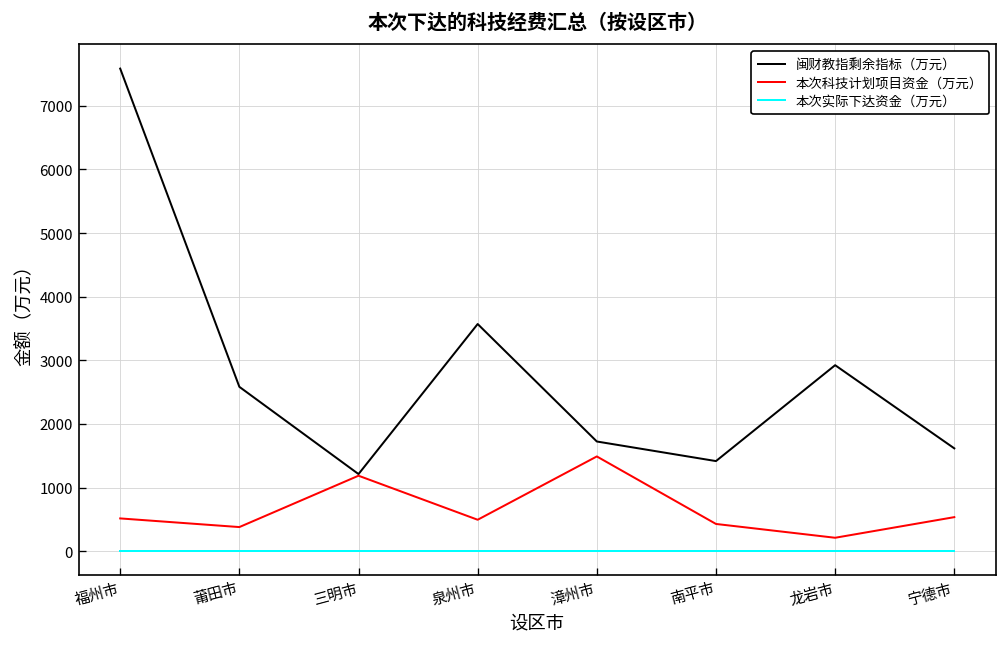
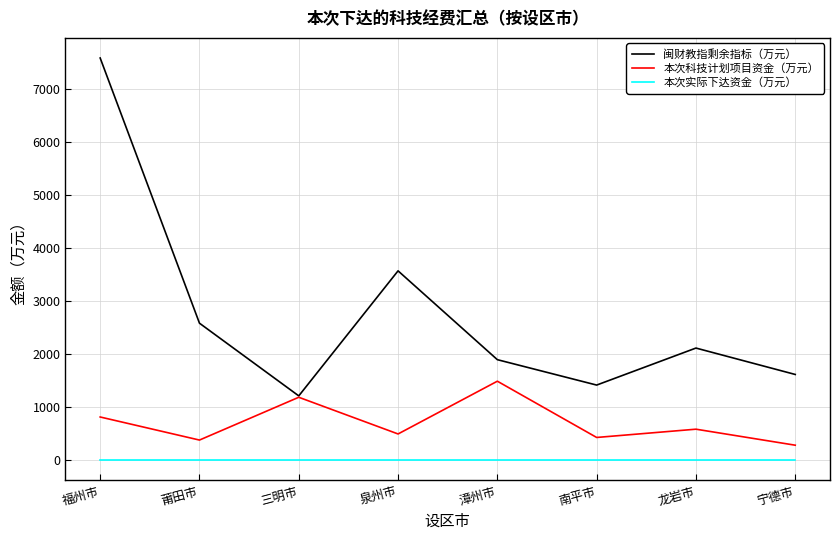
本次科技计划项目资金（万元）, 福州市: 500 -> 800
闽财教指剩余指标（万元）, 漳州市: 1700 -> 1900
闽财教指剩余指标（万元）, 龙岩市: 2900 -> 2100
本次科技计划项目资金（万元）, 龙岩市: 200 -> 600
本次科技计划项目资金（万元）, 宁德市: 500 -> 300
